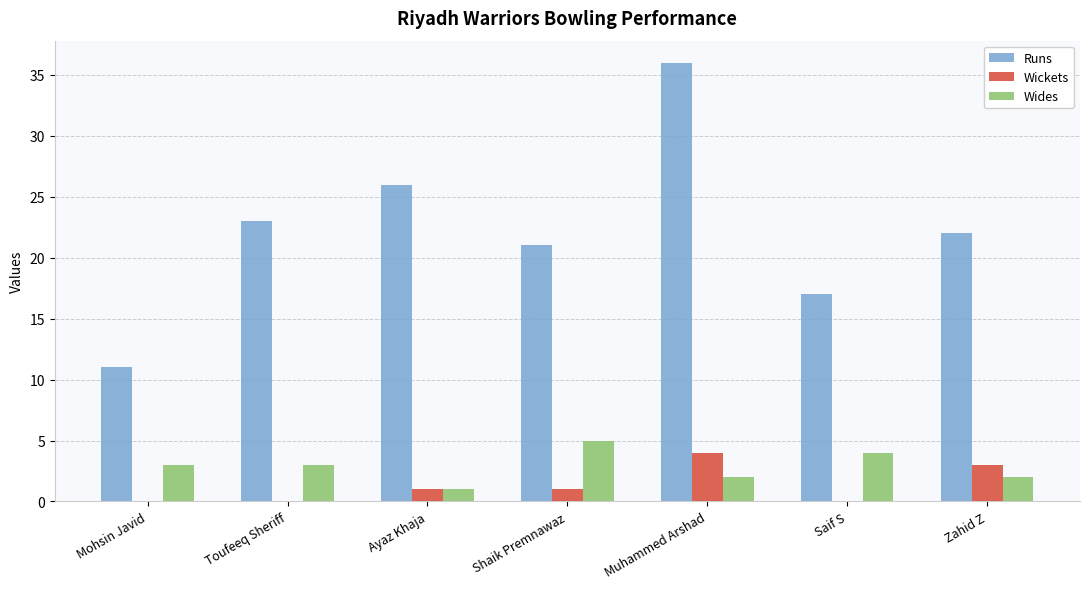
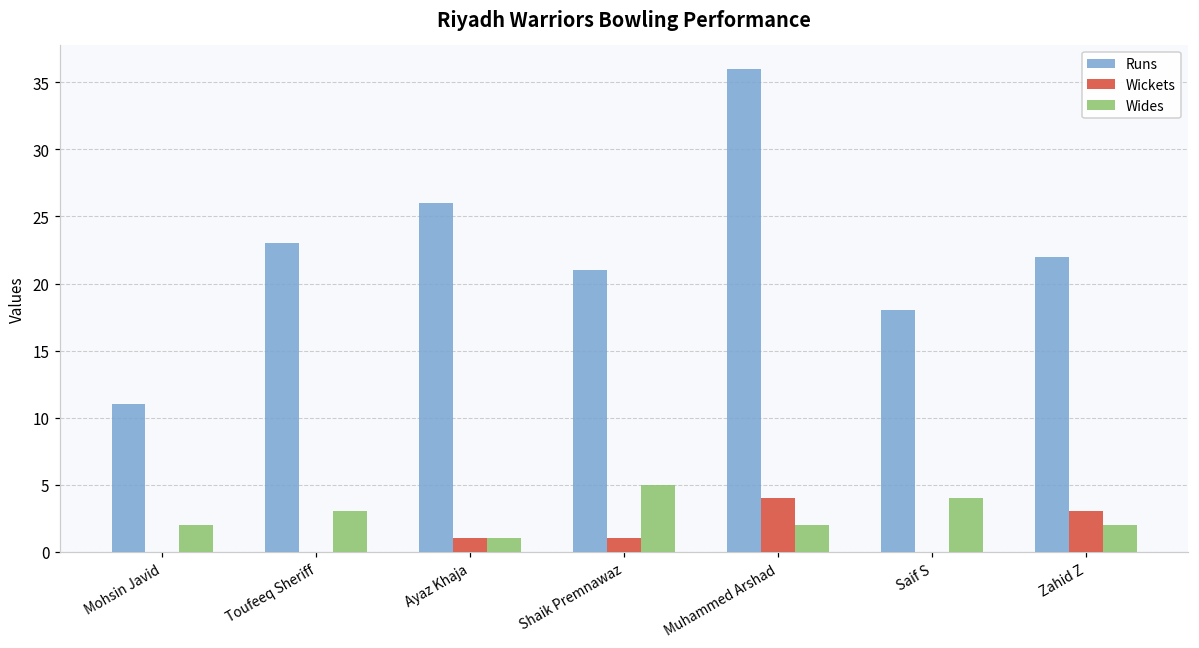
Wides, Mohsin Javid: 3 -> 2
Runs, Saif S: 17 -> 18
